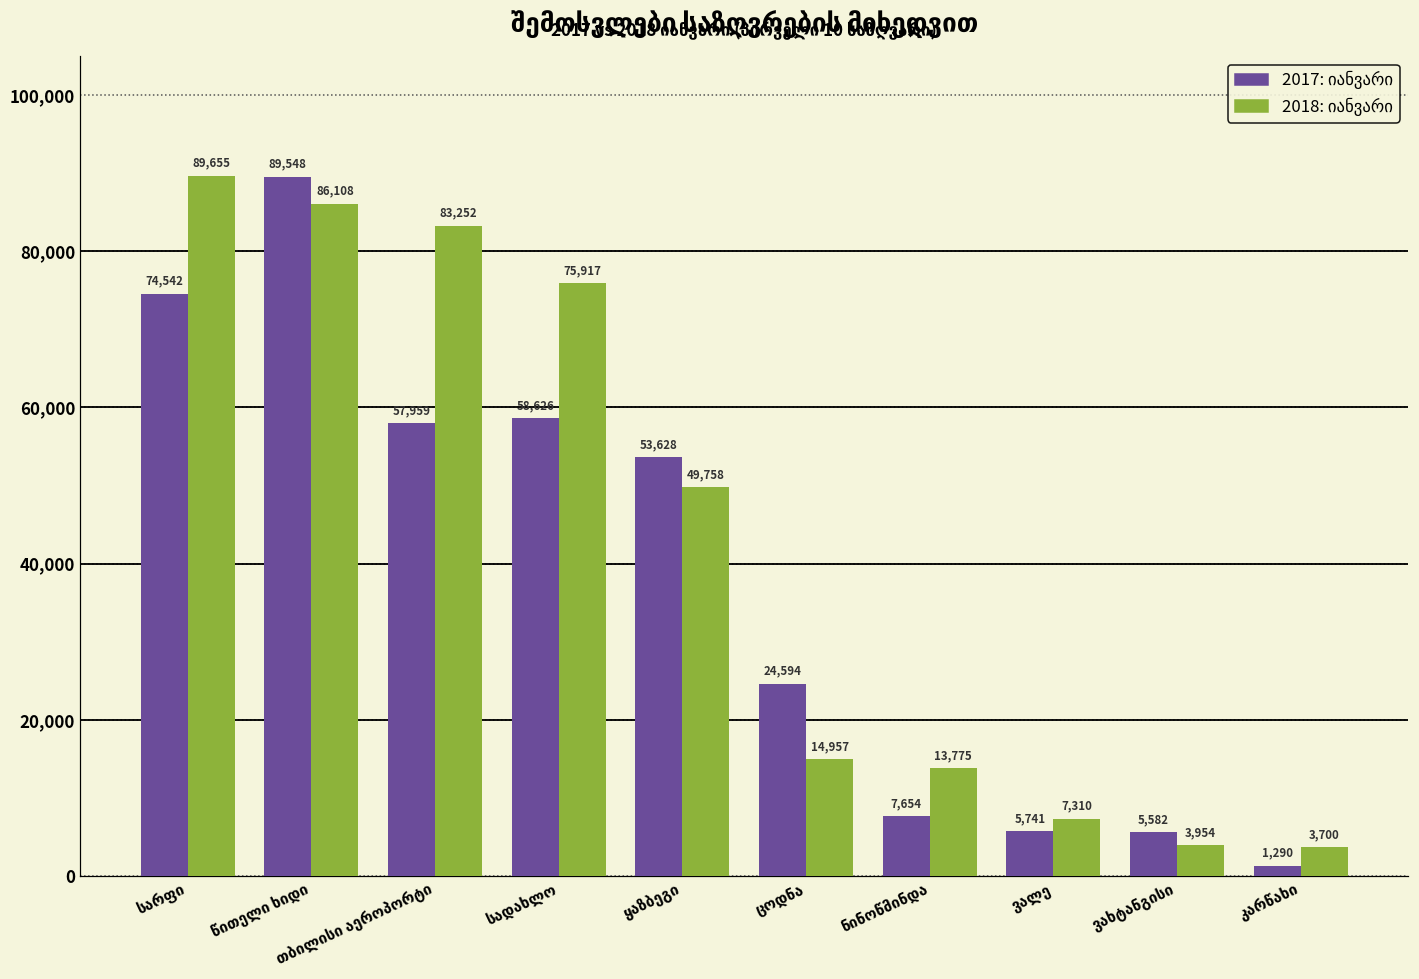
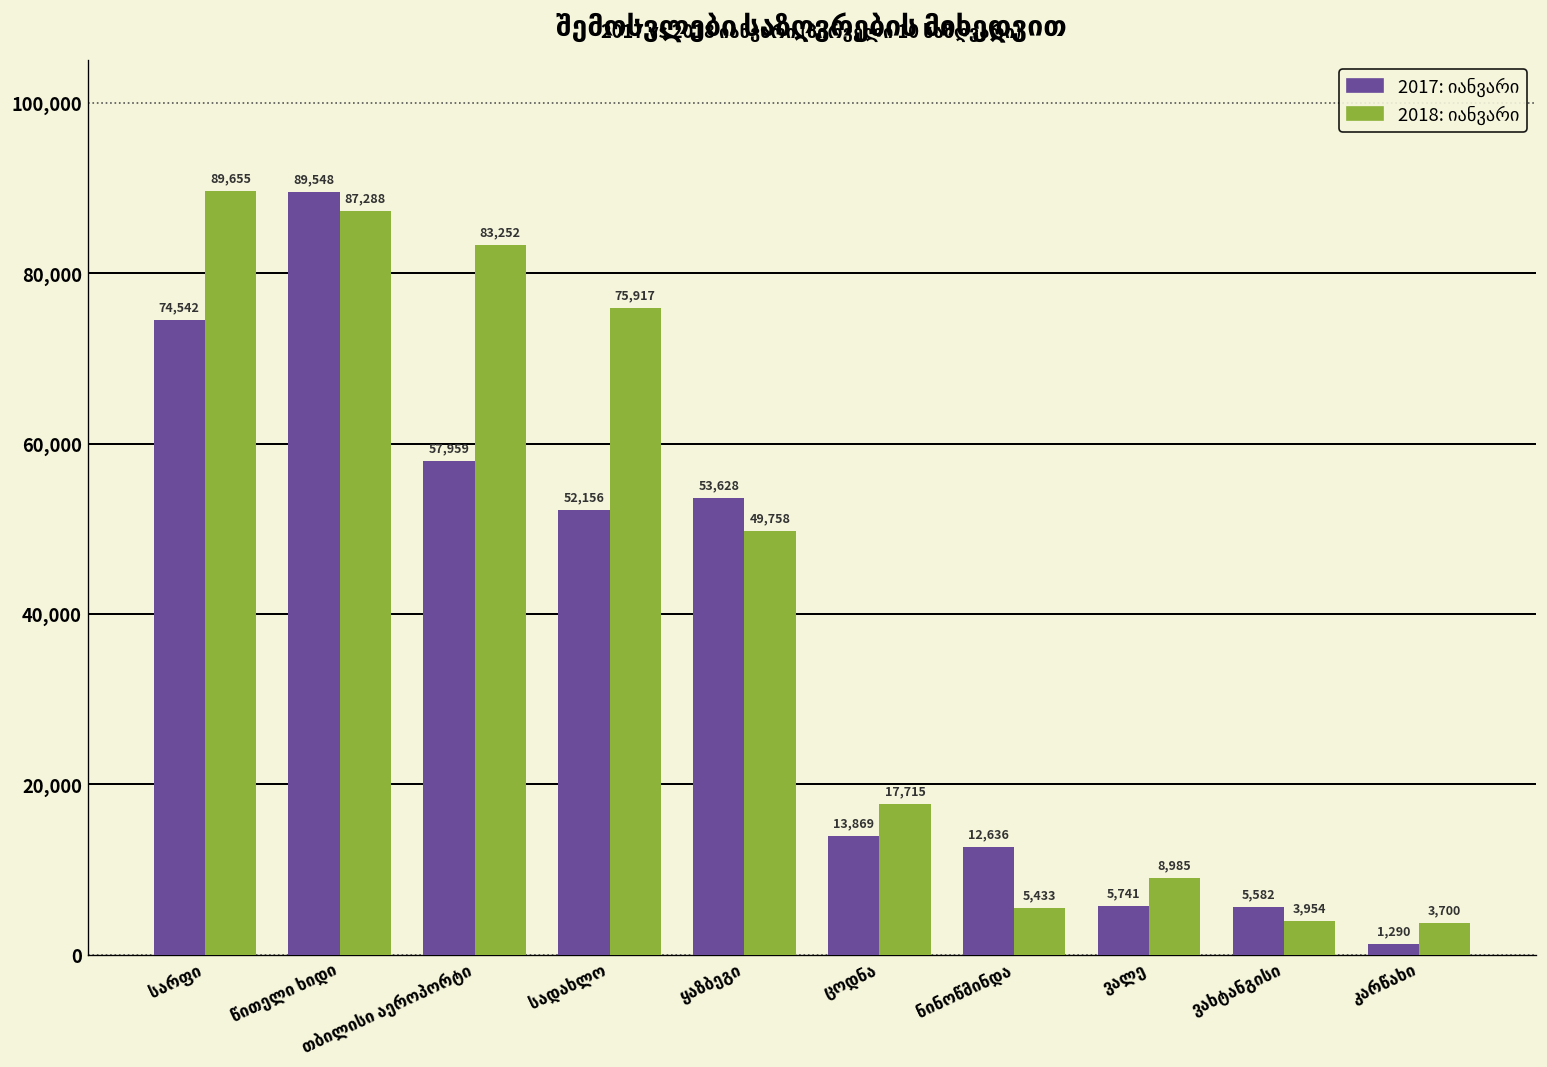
2018: იანვარი, წითელი ხიდი: 86,108 -> 87,288
2017: იანვარი, სადახლო: 58,626 -> 52,156
2017: იანვარი, ცოდნა: 24,594 -> 13,869
2018: იანვარი, ცოდნა: 14,957 -> 17,715
2017: იანვარი, ნინოწმინდა: 7,654 -> 12,636
2018: იანვარი, ნინოწმინდა: 13,775 -> 5,433
2018: იანვარი, ვალე: 7,310 -> 8,985
